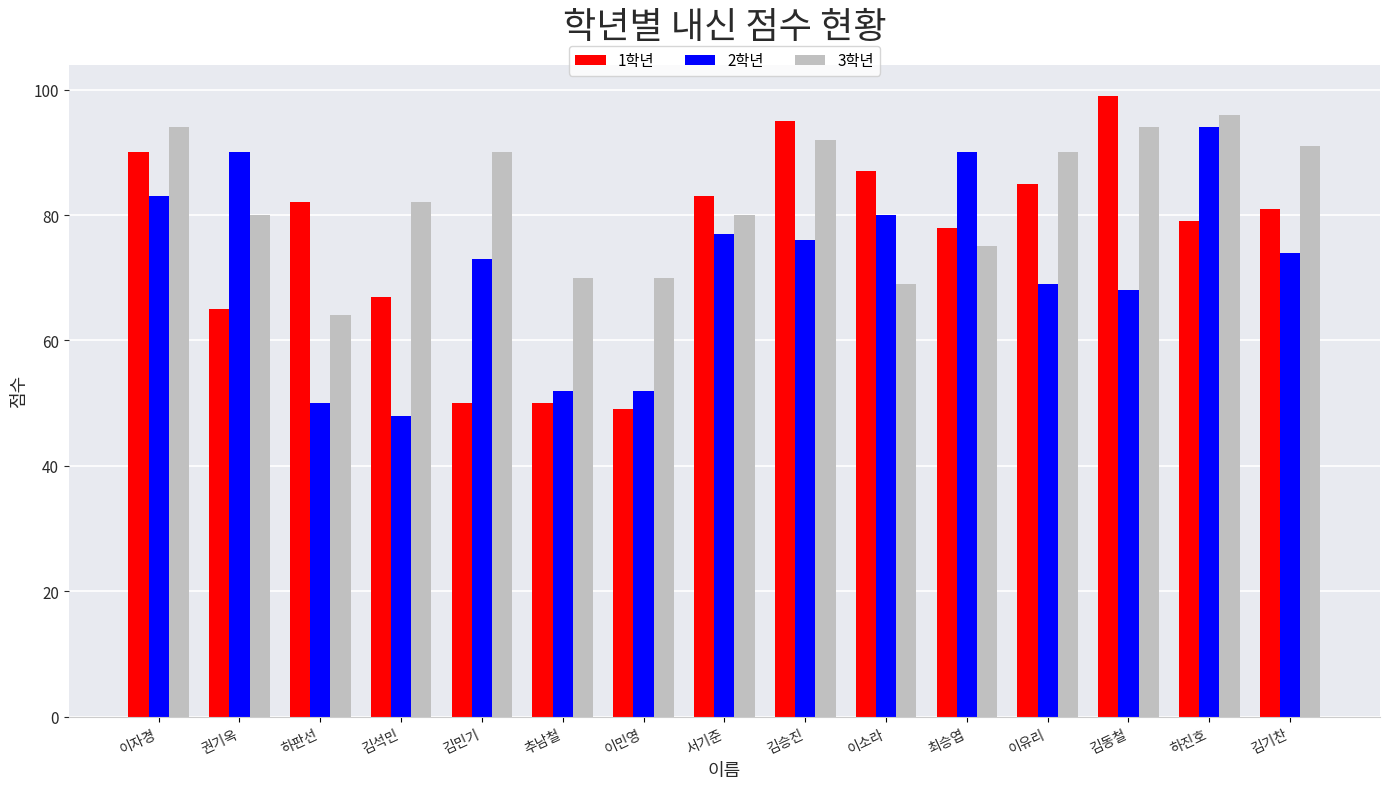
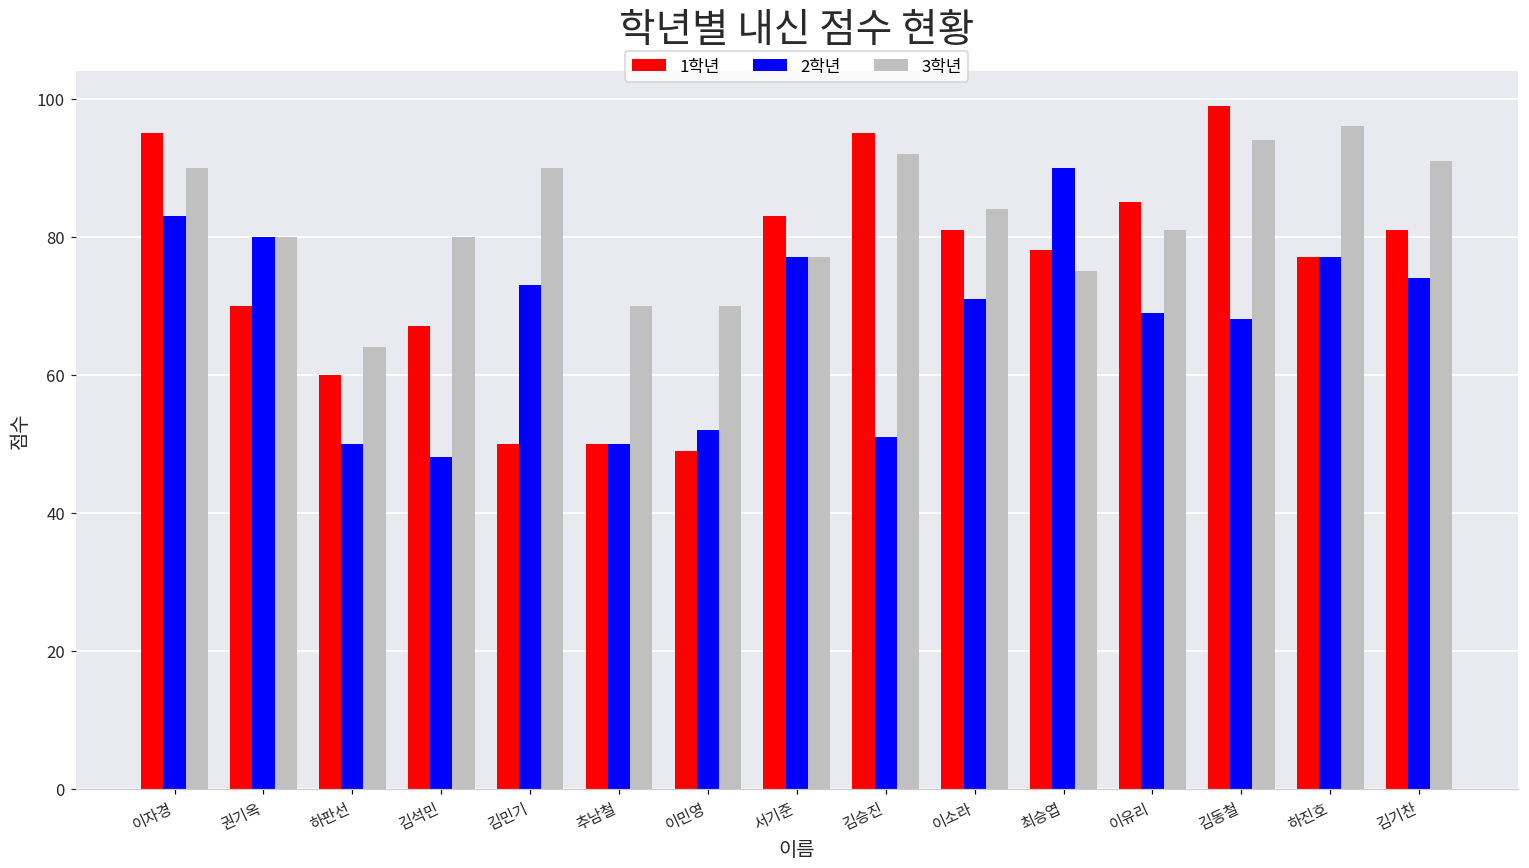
1학년, 이자경: 90 -> 95
3학년, 이자경: 94 -> 90
1학년, 권기옥: 65 -> 70
2학년, 권기옥: 90 -> 80
1학년, 하판선: 82 -> 60
3학년, 김석민: 82 -> 80
2학년, 추남철: 52 -> 50
3학년, 서기준: 80 -> 77
2학년, 김승진: 76 -> 51
1학년, 이소라: 87 -> 81
2학년, 이소라: 80 -> 71
3학년, 이소라: 69 -> 84
3학년, 이유리: 90 -> 81
1학년, 하진호: 79 -> 77
2학년, 하진호: 94 -> 77
